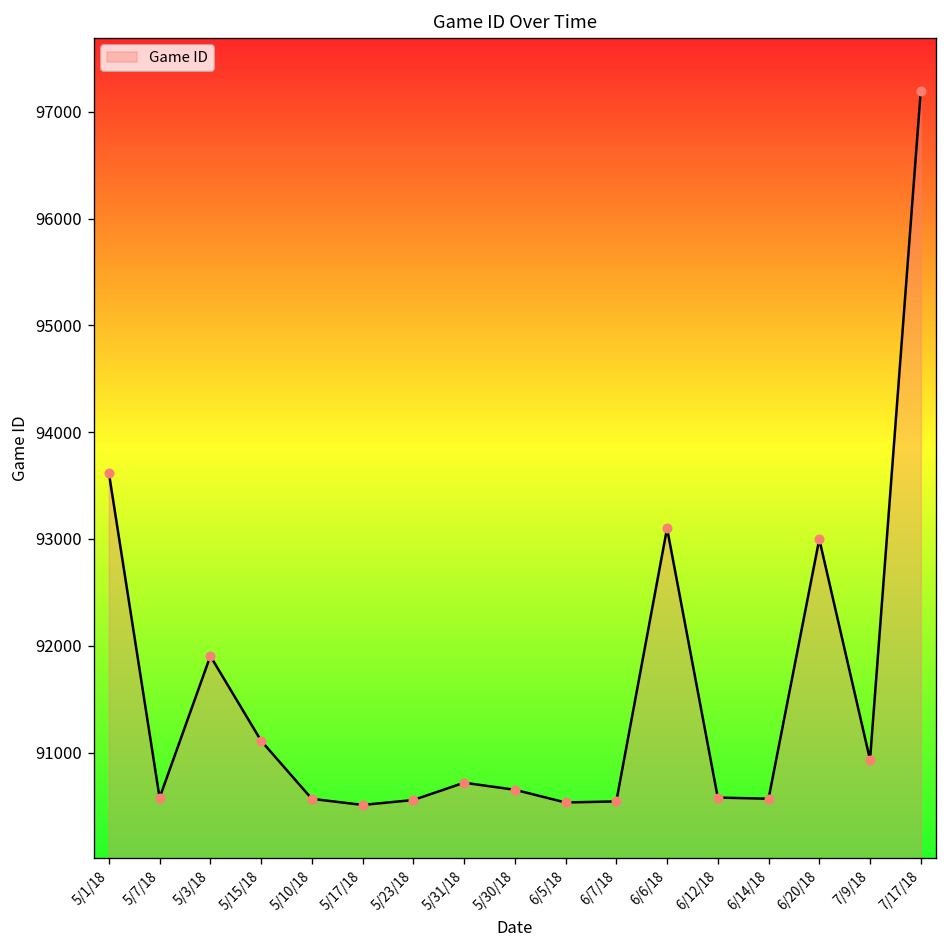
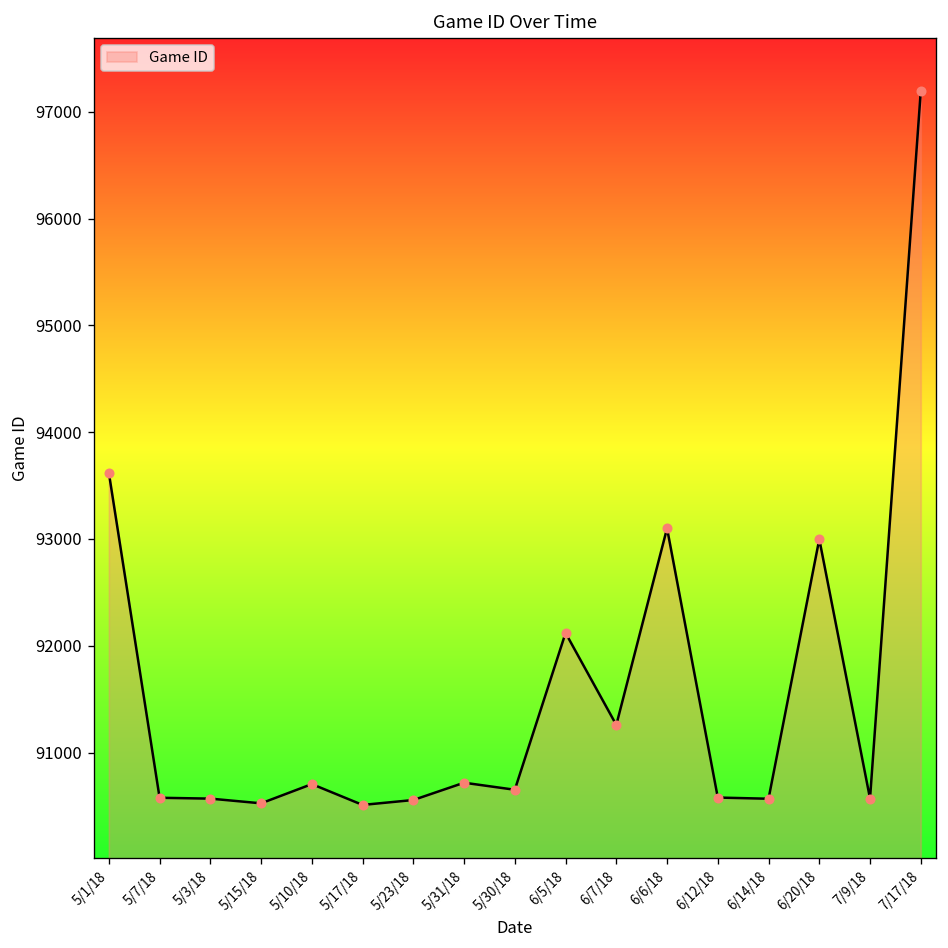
5/3/18: 91900 -> 90600
5/15/18: 91100 -> 90500
5/10/18: 90600 -> 90700
6/5/18: 90500 -> 92100
6/7/18: 90500 -> 91300
7/9/18: 90900 -> 90600
